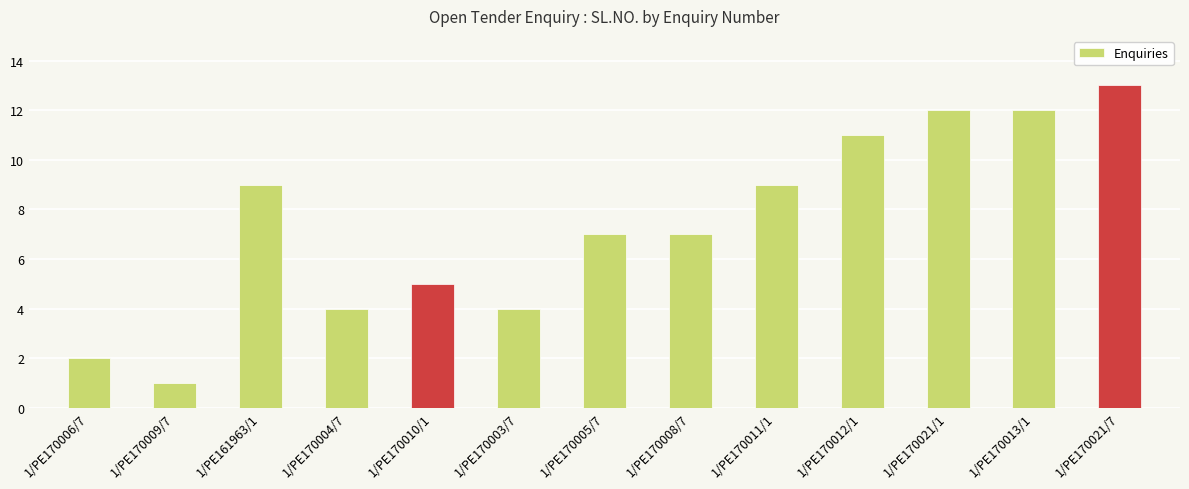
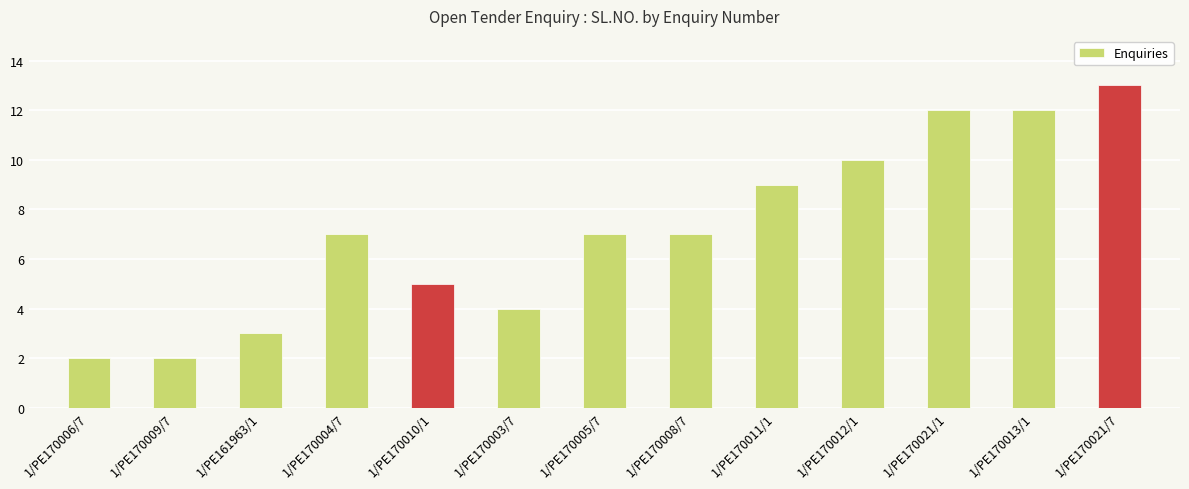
1/PE170009/7: 1 -> 2
1/PE161963/1: 9 -> 3
1/PE170004/7: 4 -> 7
1/PE170012/1: 11 -> 10
